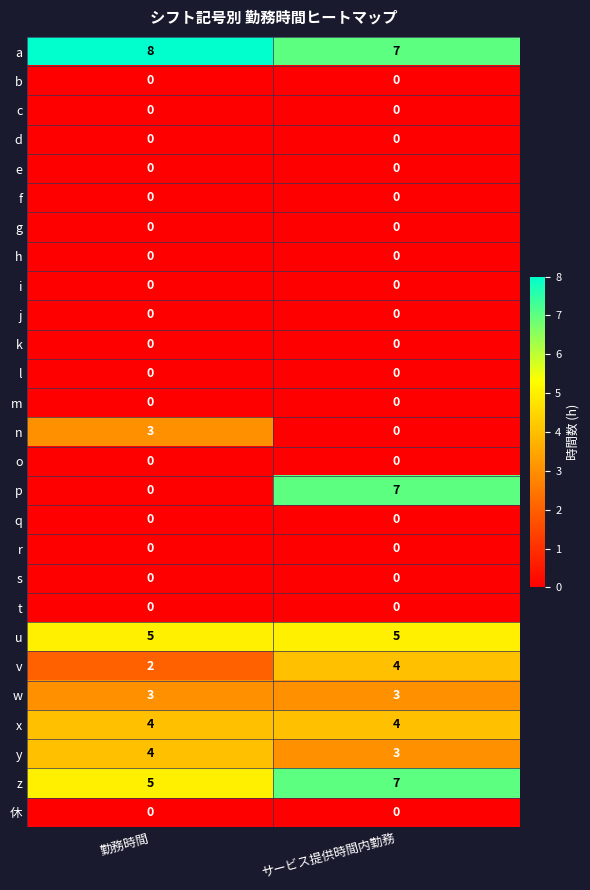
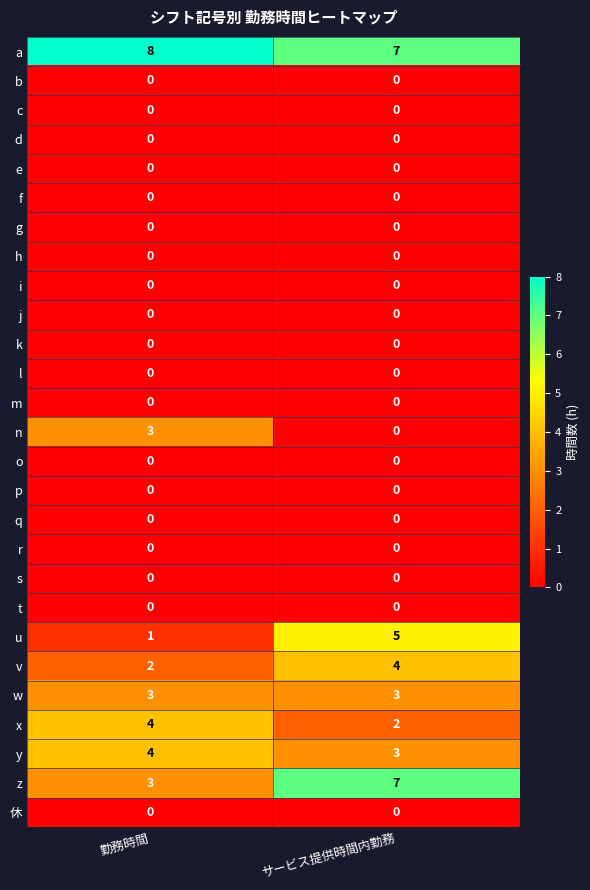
p, サービス提供時間内勤務: 7 -> 0
u, 勤務時間: 5 -> 1
x, サービス提供時間内勤務: 4 -> 2
z, 勤務時間: 5 -> 3
